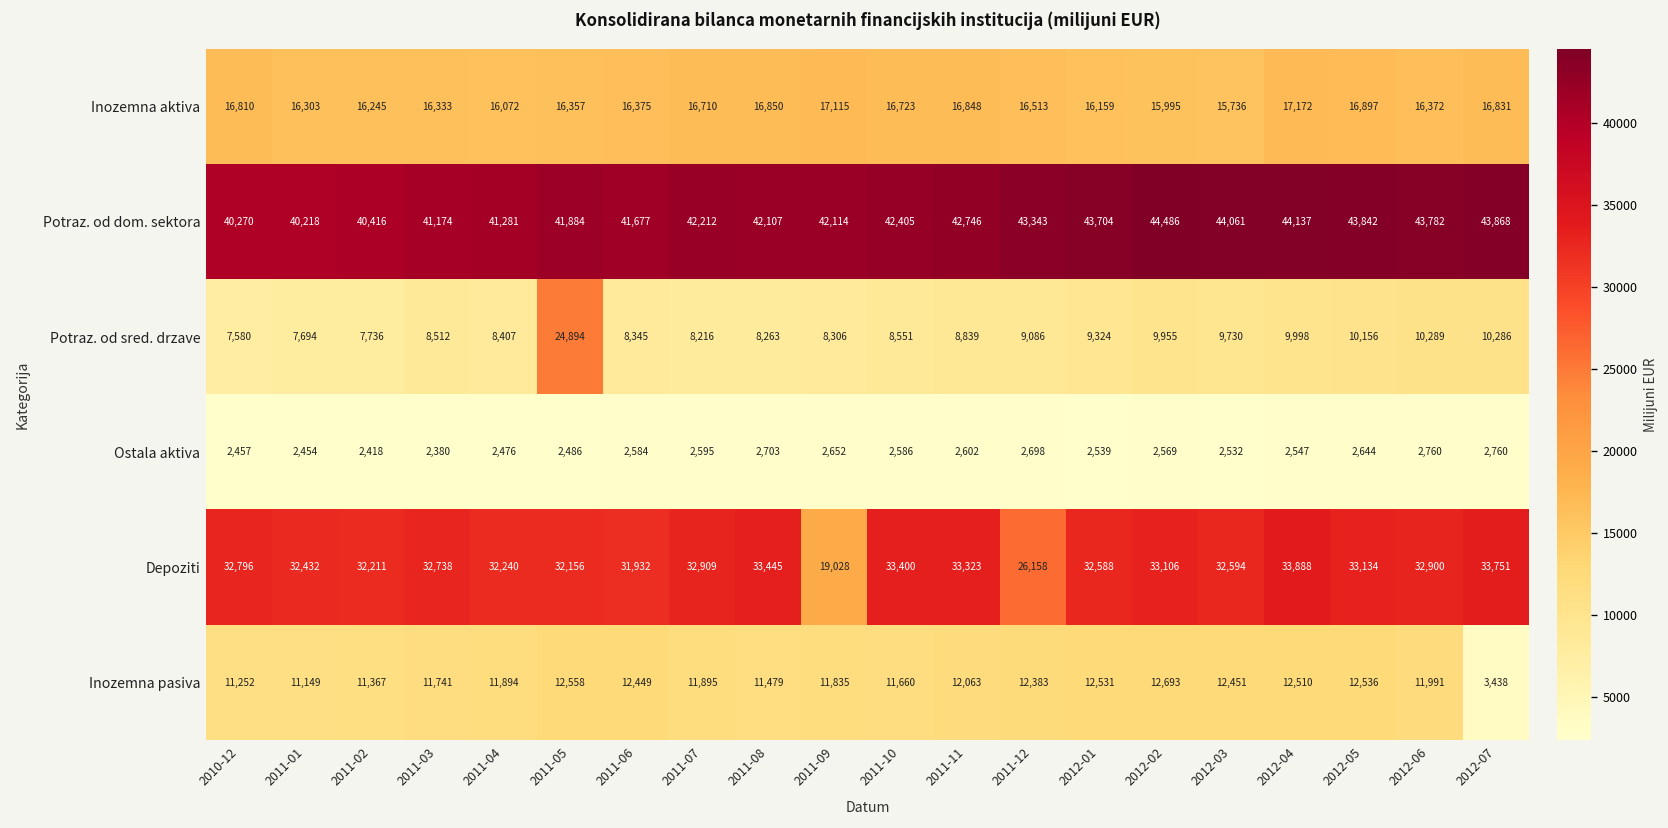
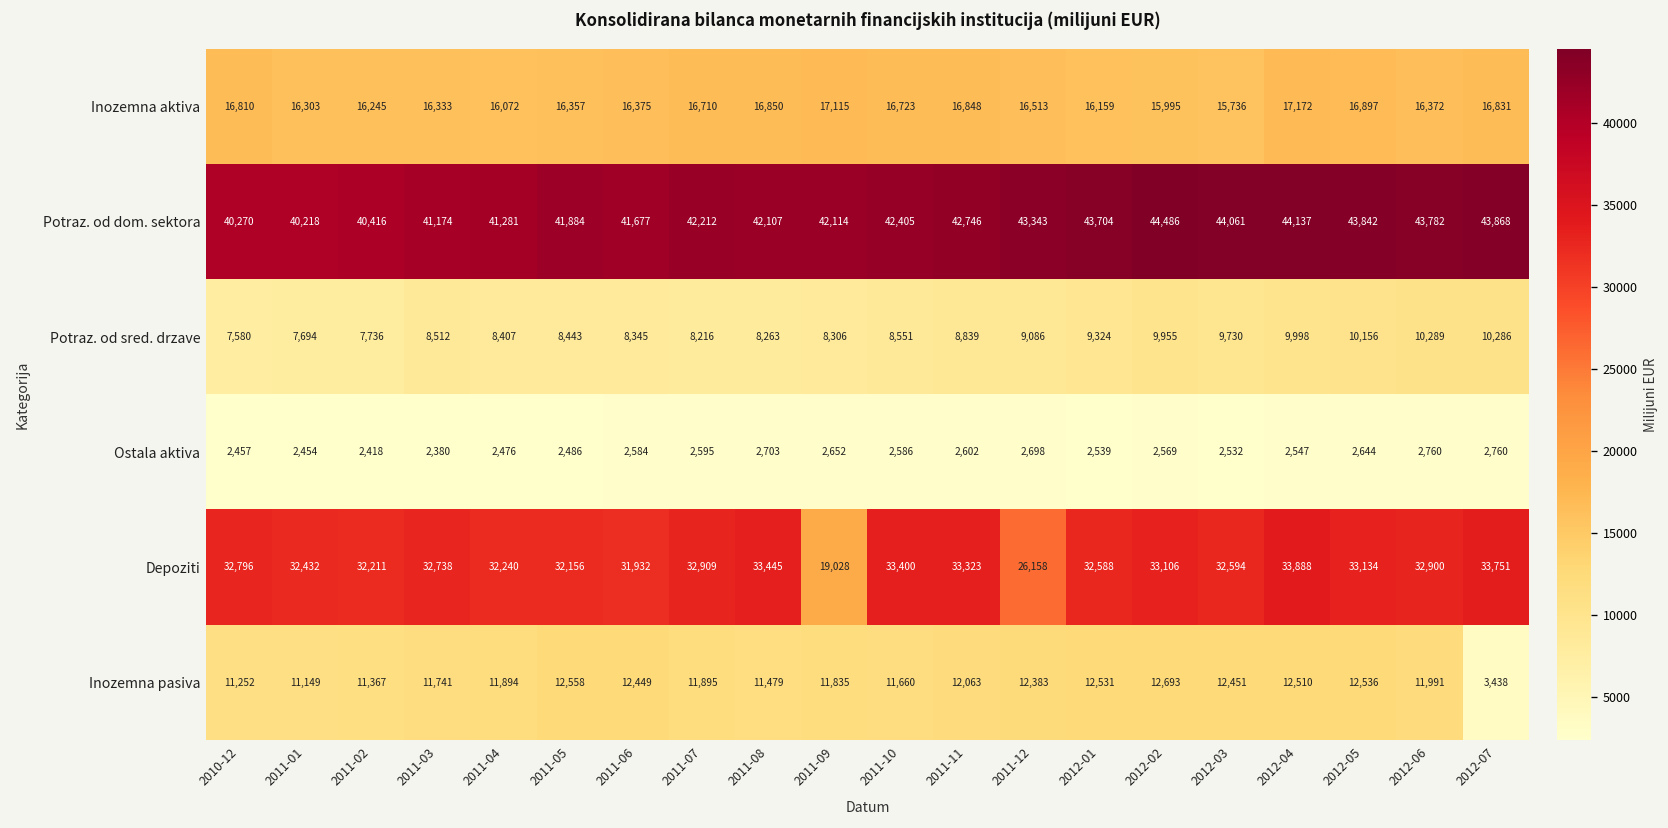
Potraz. od sred. drzave, 2011-05: 24,894 -> 8,443
